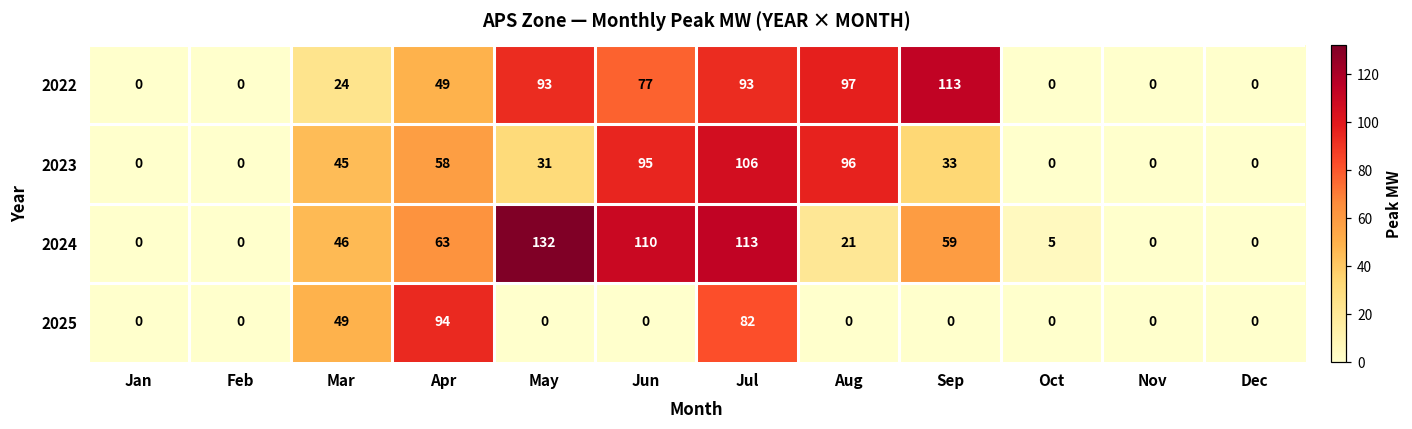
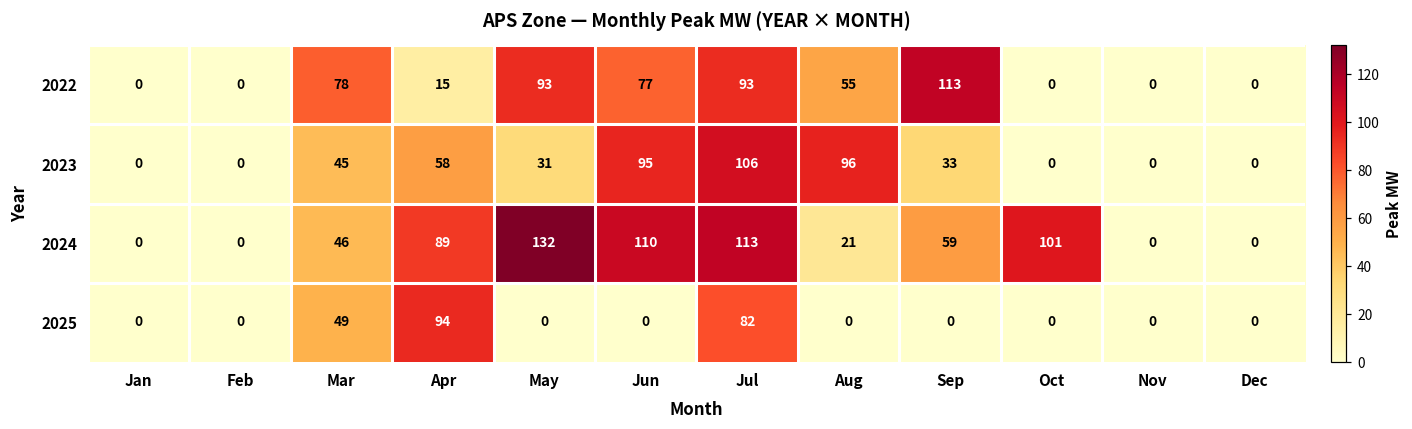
2022, Mar: 24 -> 78
2022, Apr: 49 -> 15
2022, Aug: 97 -> 55
2024, Apr: 63 -> 89
2024, Oct: 5 -> 101
